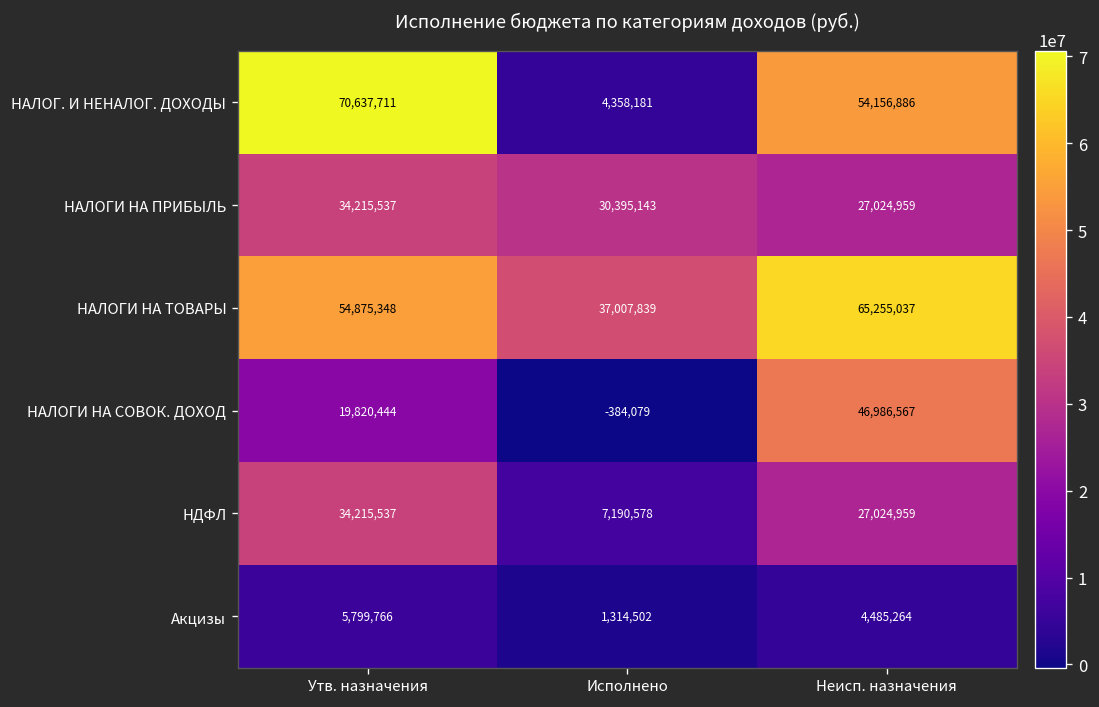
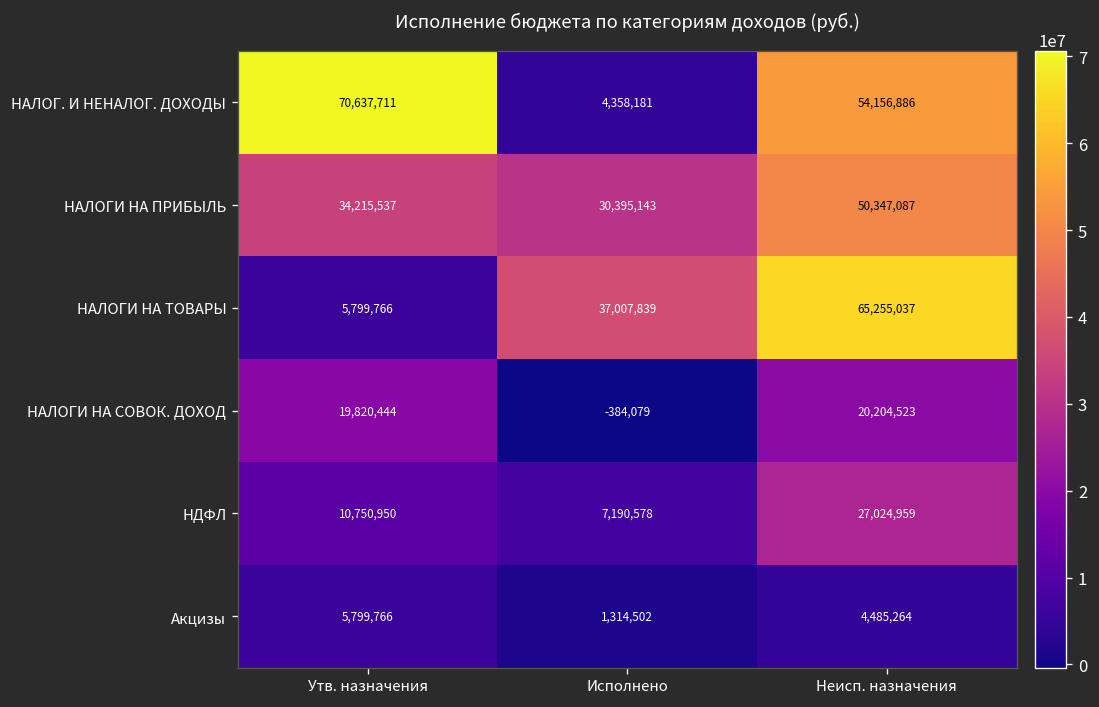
НАЛОГИ НА ПРИБЫЛЬ, Неисп. назначения: 27,024,959 -> 50,347,087
НАЛОГИ НА ТОВАРЫ, Утв. назначения: 54,875,348 -> 5,799,766
НАЛОГИ НА СОВОК. ДОХОД, Неисп. назначения: 46,986,567 -> 20,204,523
НДФЛ, Утв. назначения: 34,215,537 -> 10,750,950
